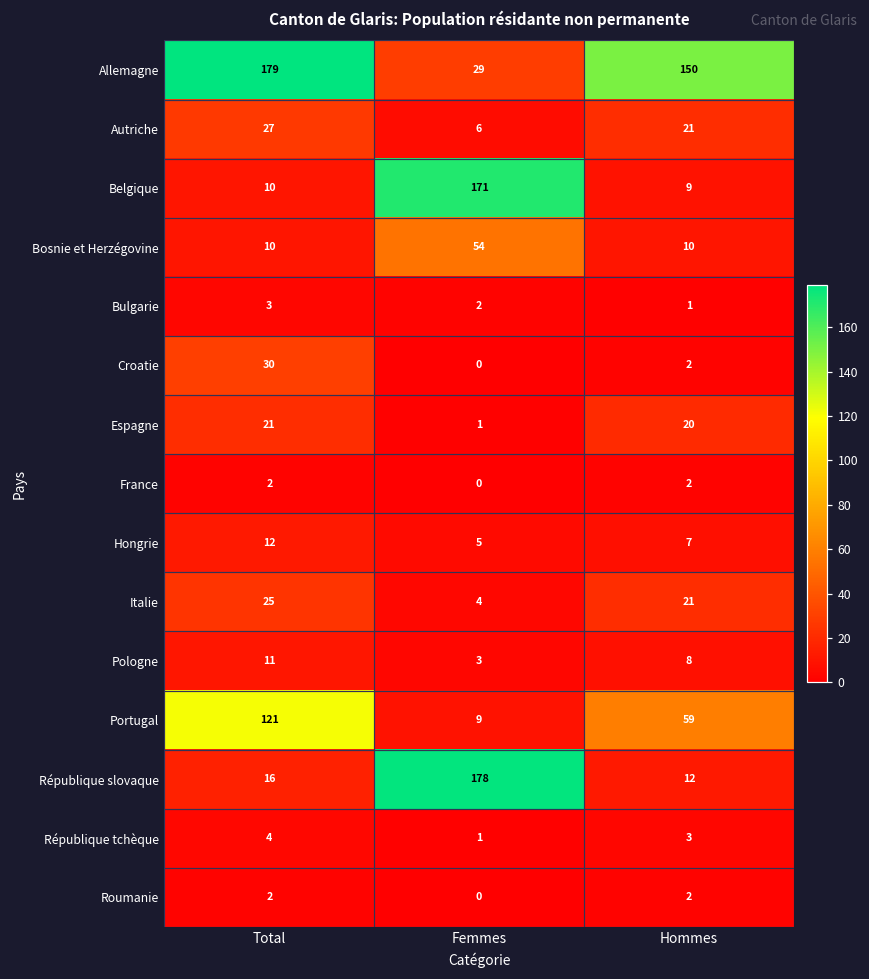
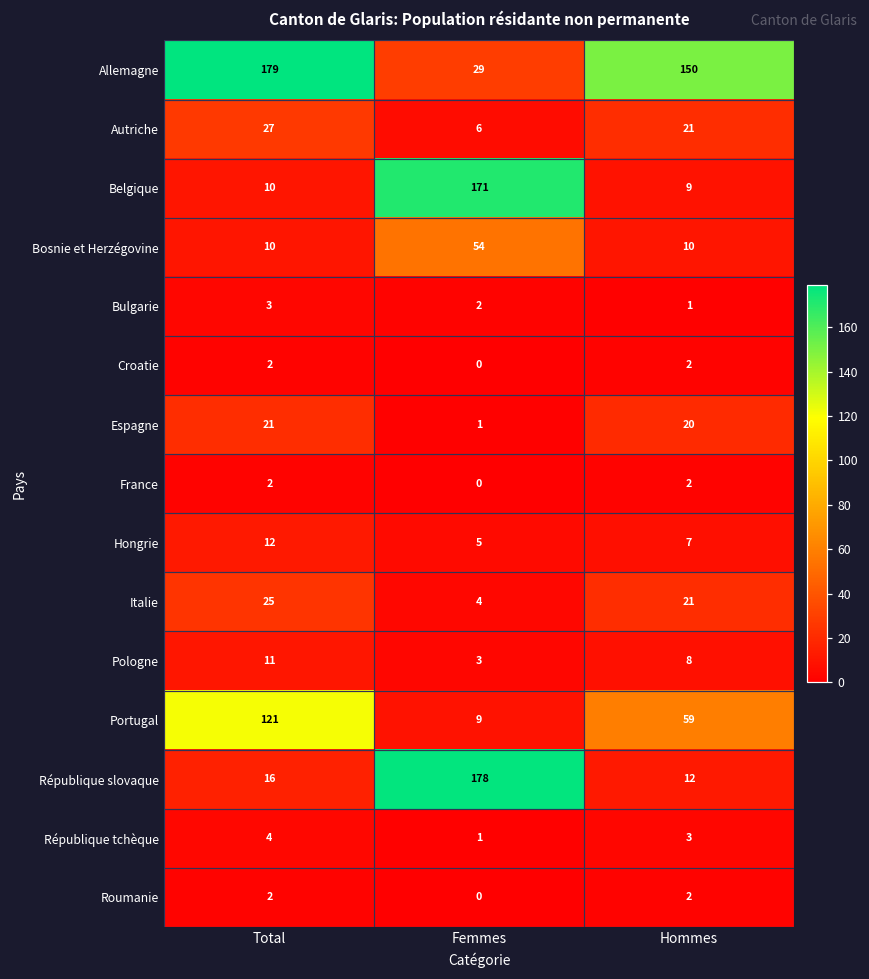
Croatie, Total: 30 -> 2
